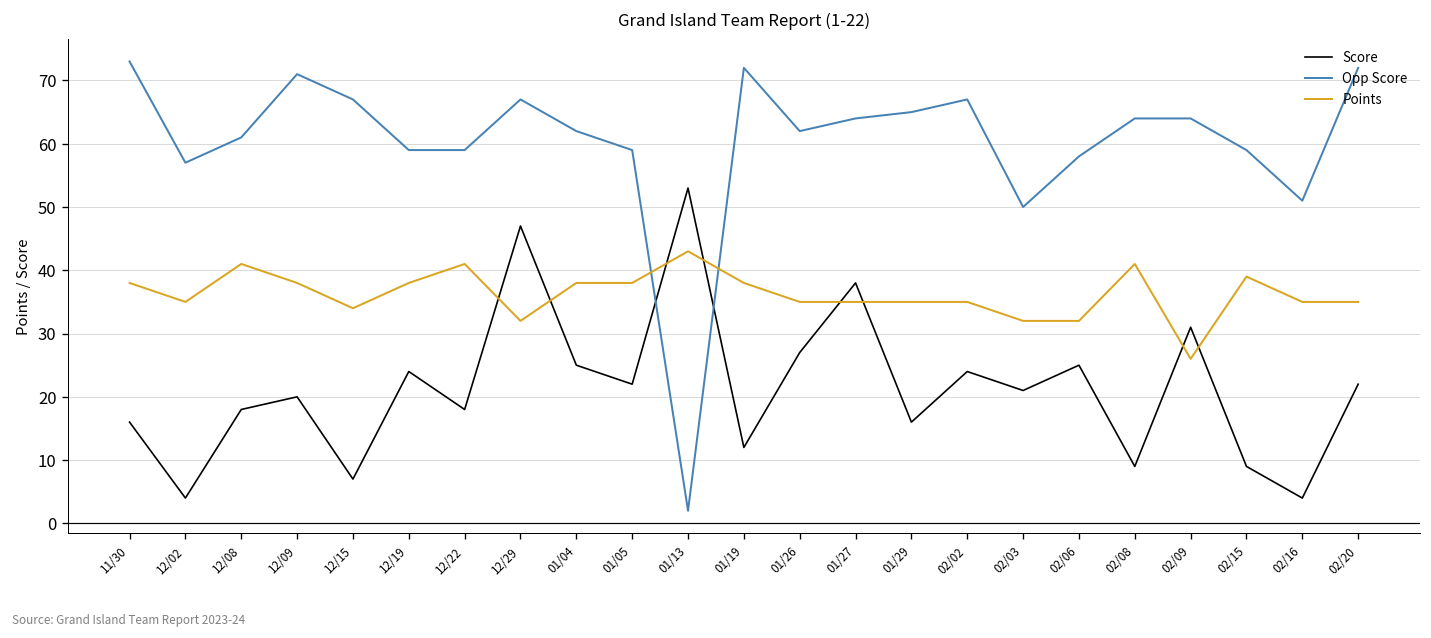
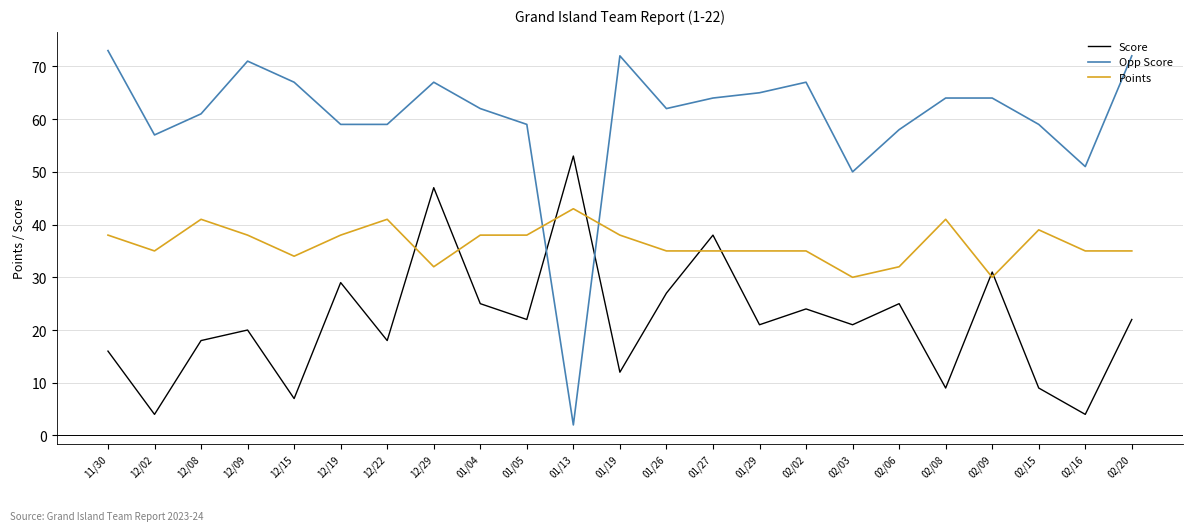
Score, 12/19: 24 -> 29
Score, 01/29: 16 -> 21
Points, 02/03: 32 -> 30
Points, 02/09: 26 -> 30
